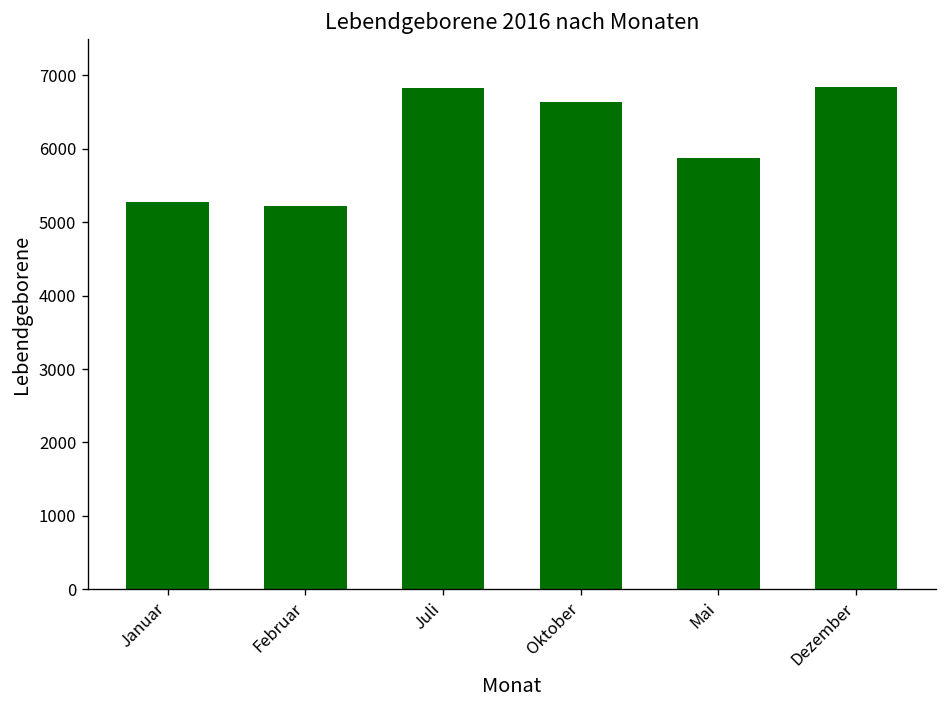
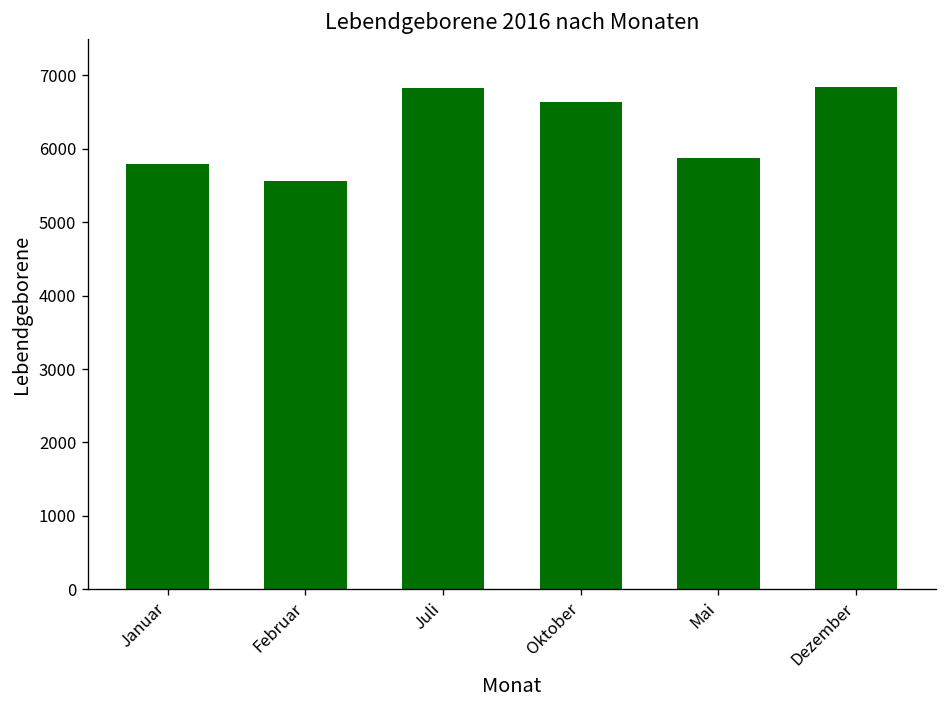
Januar: 5300 -> 5800
Februar: 5200 -> 5600
